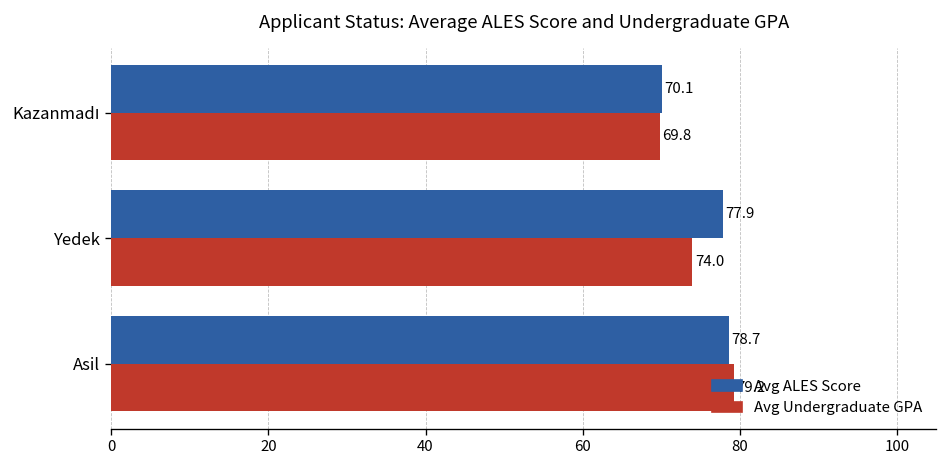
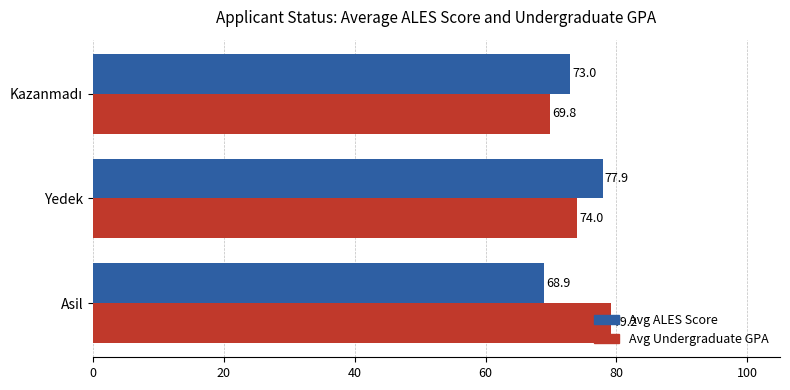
Avg ALES Score, Kazanmadı: 70.1 -> 73.0
Avg ALES Score, Asil: 78.7 -> 68.9
